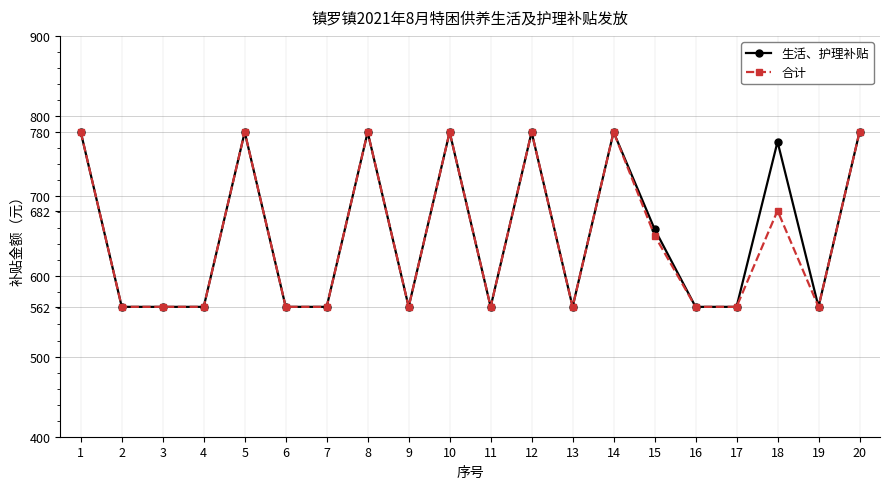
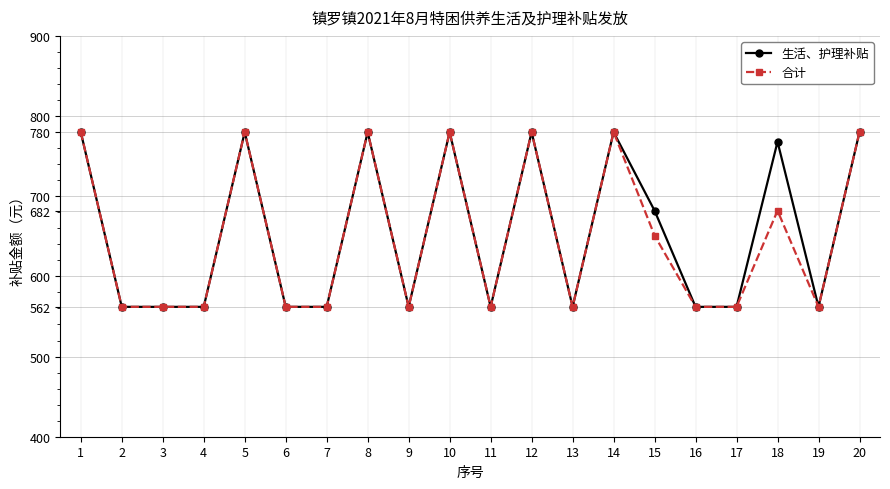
生活、护理补贴, 15: 660 -> 680
